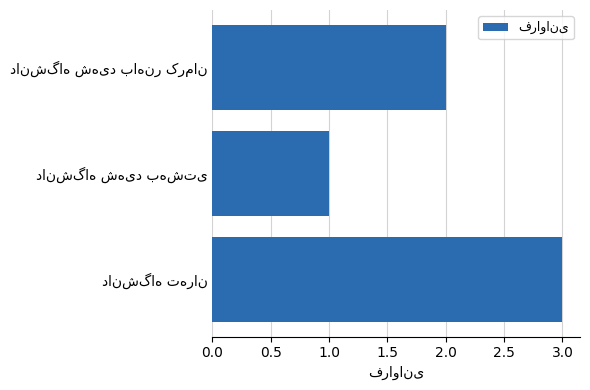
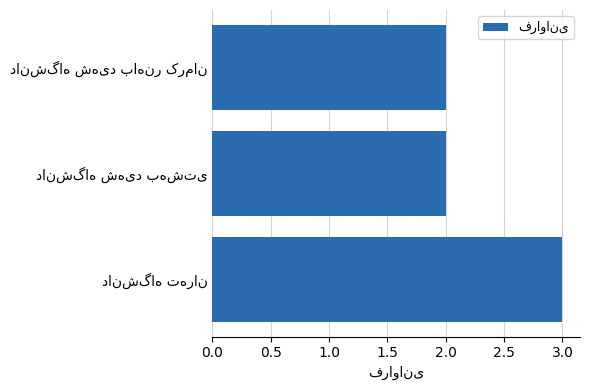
دانشگاه شهید بهشتی: 1 -> 2
